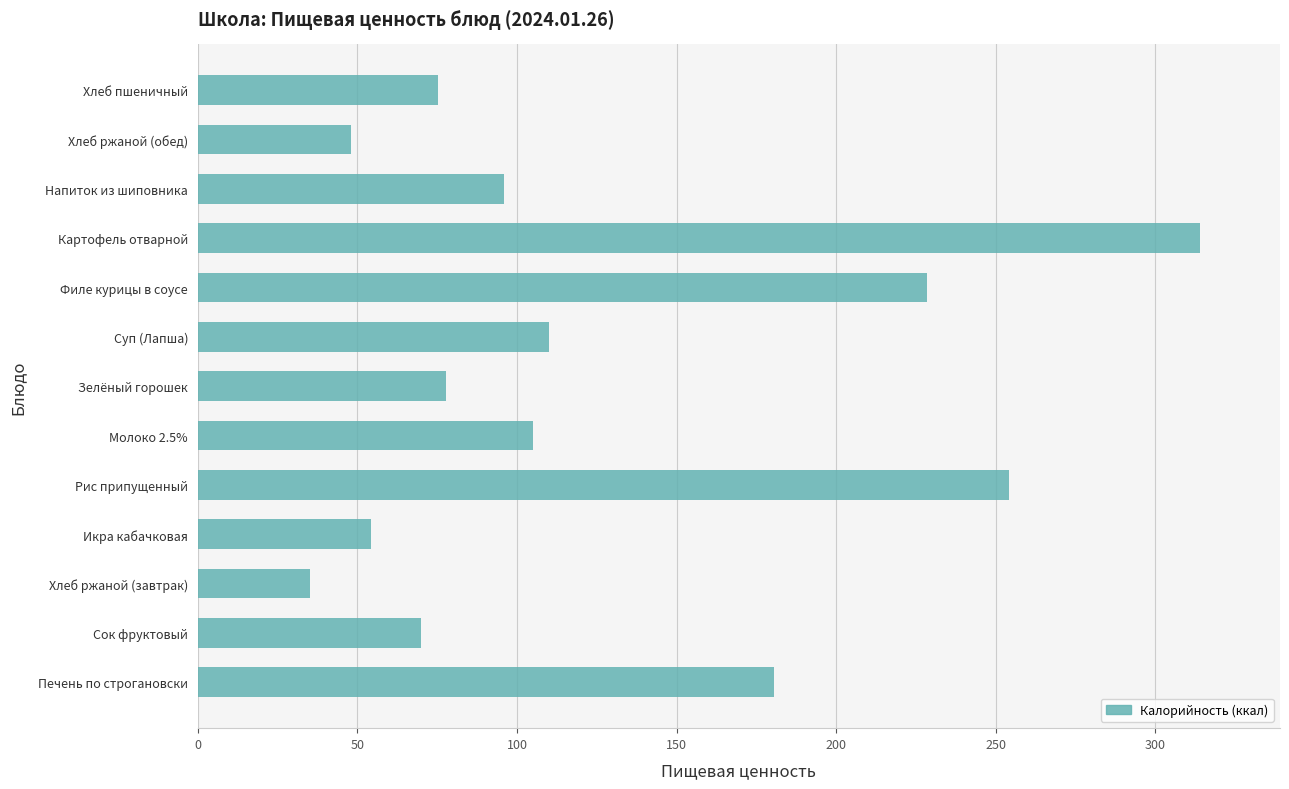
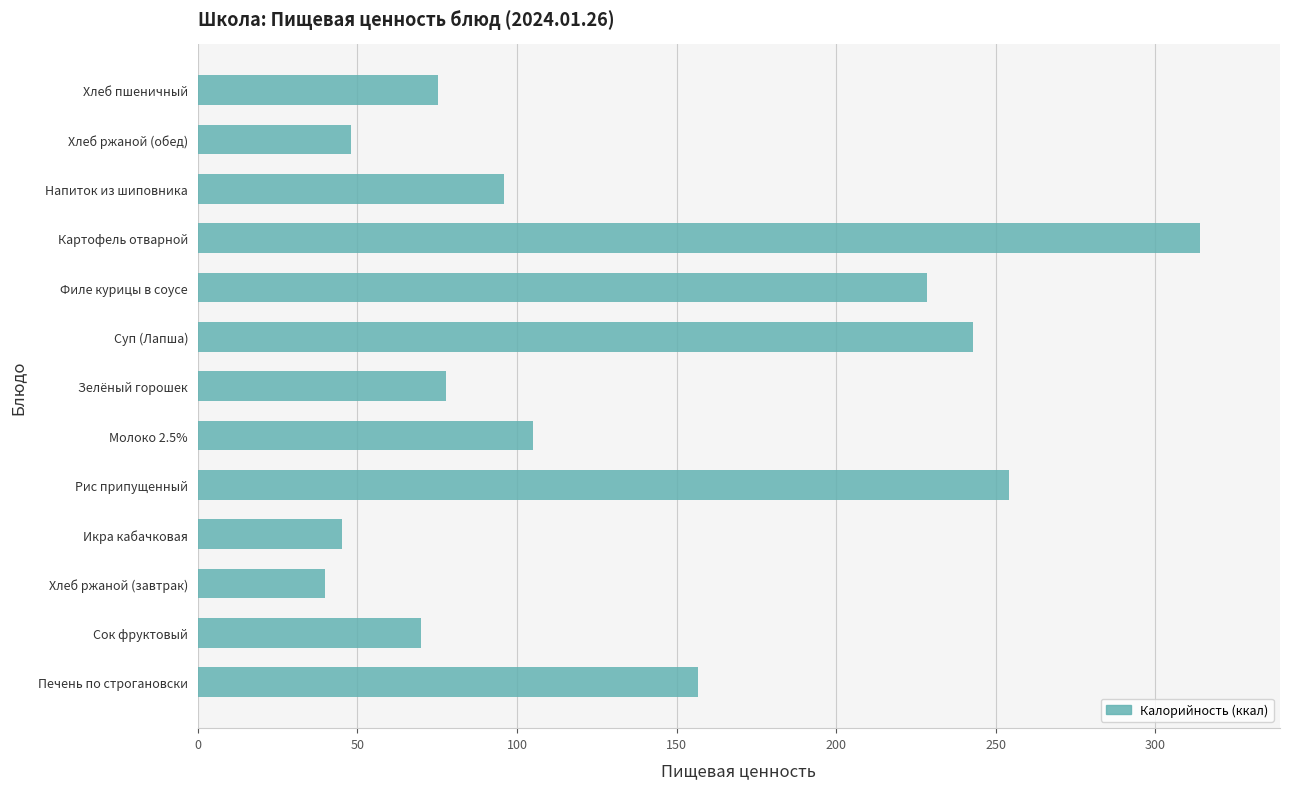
Суп (Лапша): 110 -> 243
Икра кабачковая: 54 -> 45
Хлеб ржаной (завтрак): 35 -> 40
Печень по строгановски: 180 -> 157
